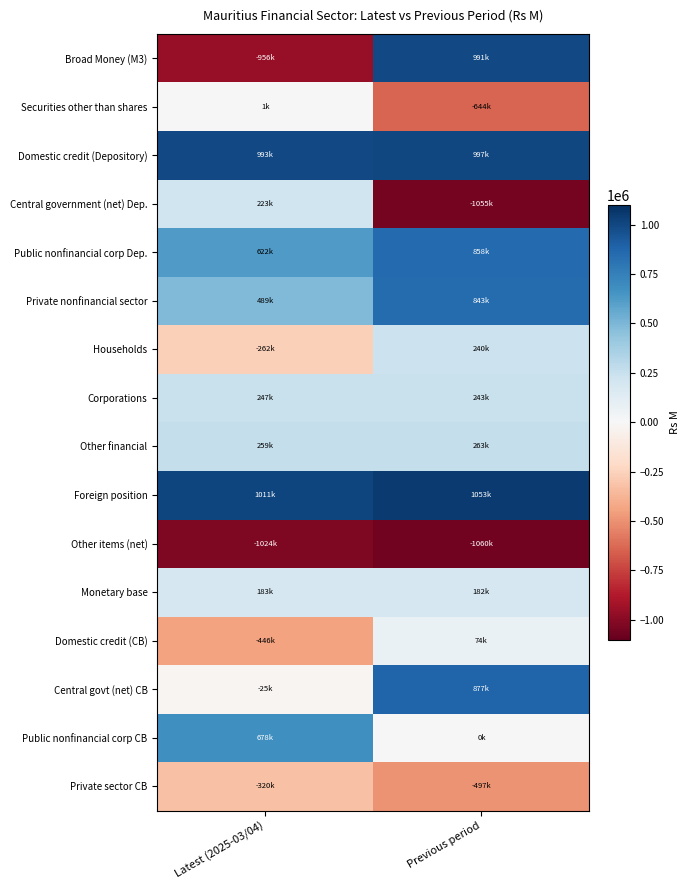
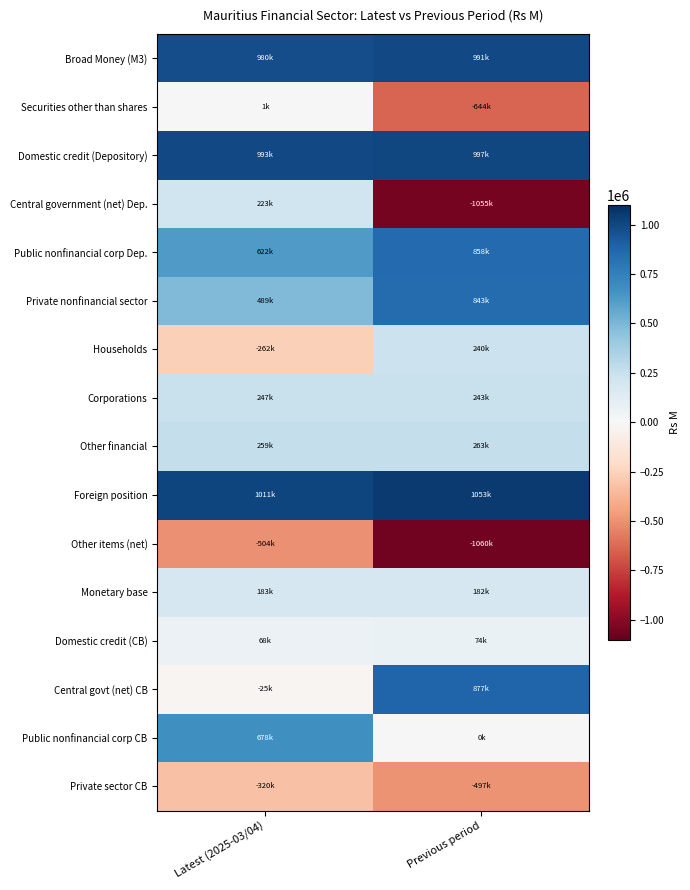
Broad Money (M3), Latest (2025-03/04): -956k -> 980k
Other items (net), Latest (2025-03/04): -1024k -> -504k
Domestic credit (CB), Latest (2025-03/04): -446k -> 68k
